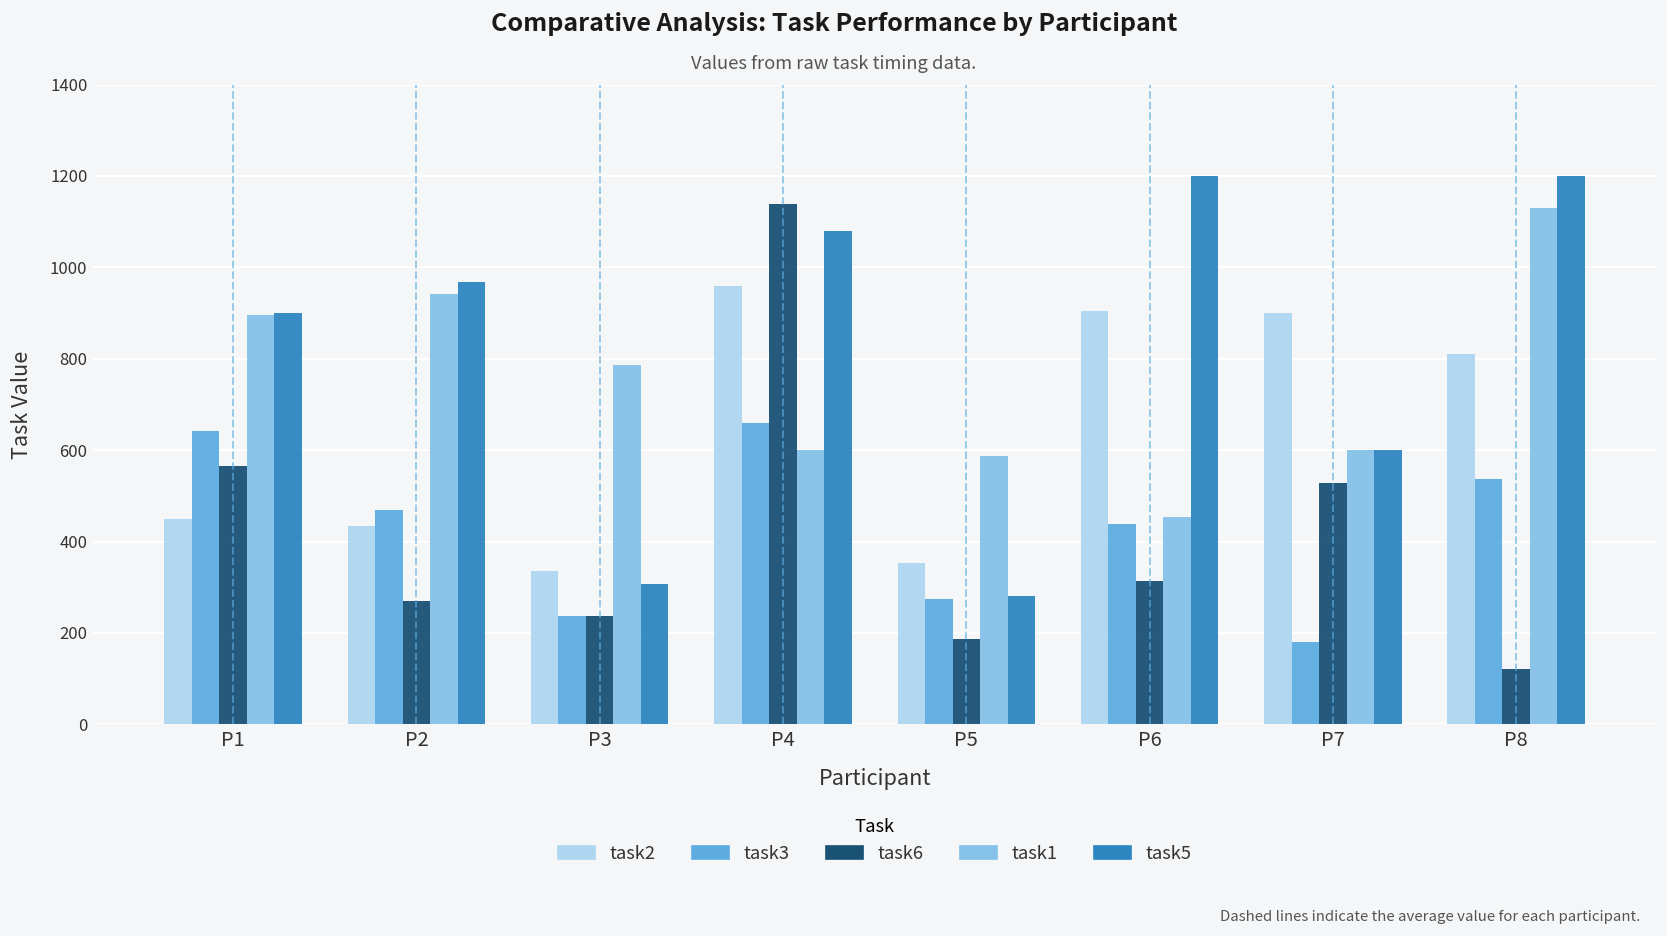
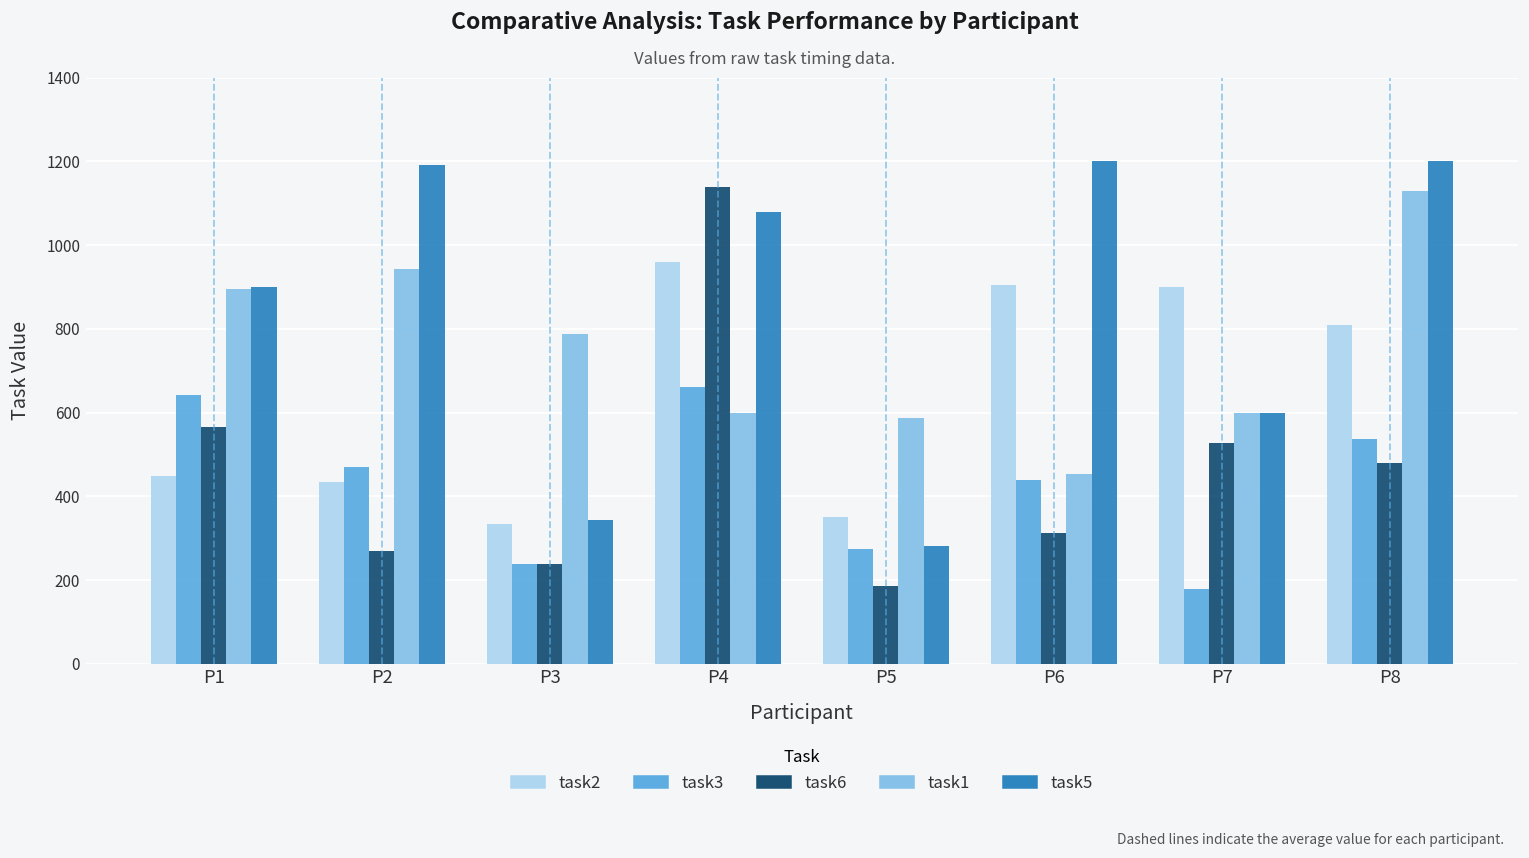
task5, P2: 970 -> 1190
task5, P3: 310 -> 340
task6, P8: 120 -> 480
